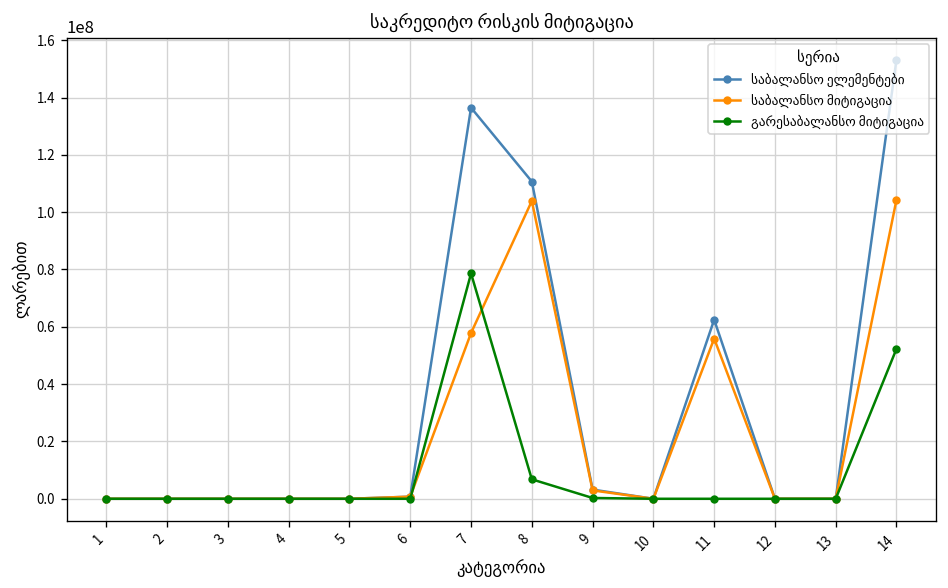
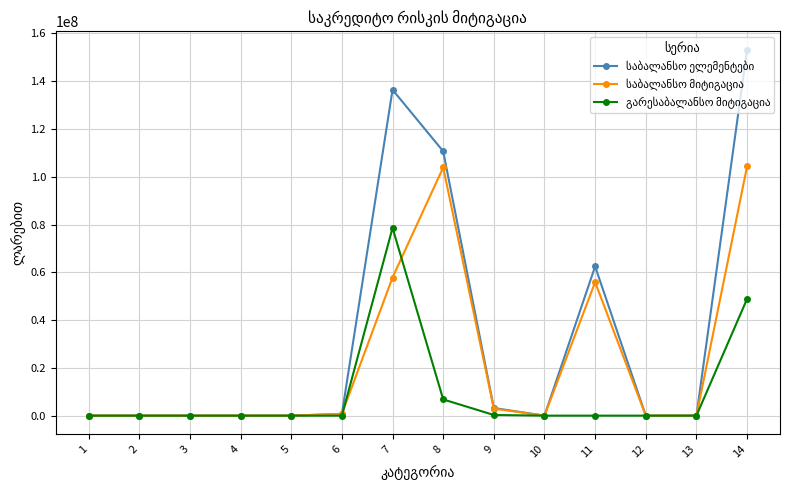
გარესაბალანსო მიტიგაცია, 14: 52000000 -> 49000000
